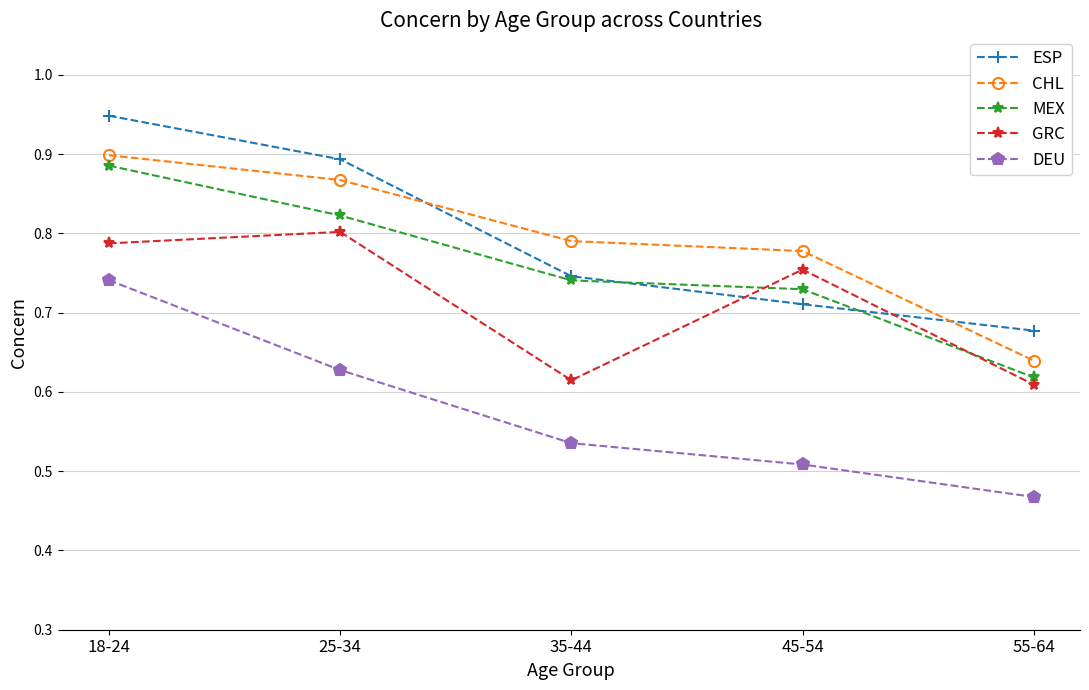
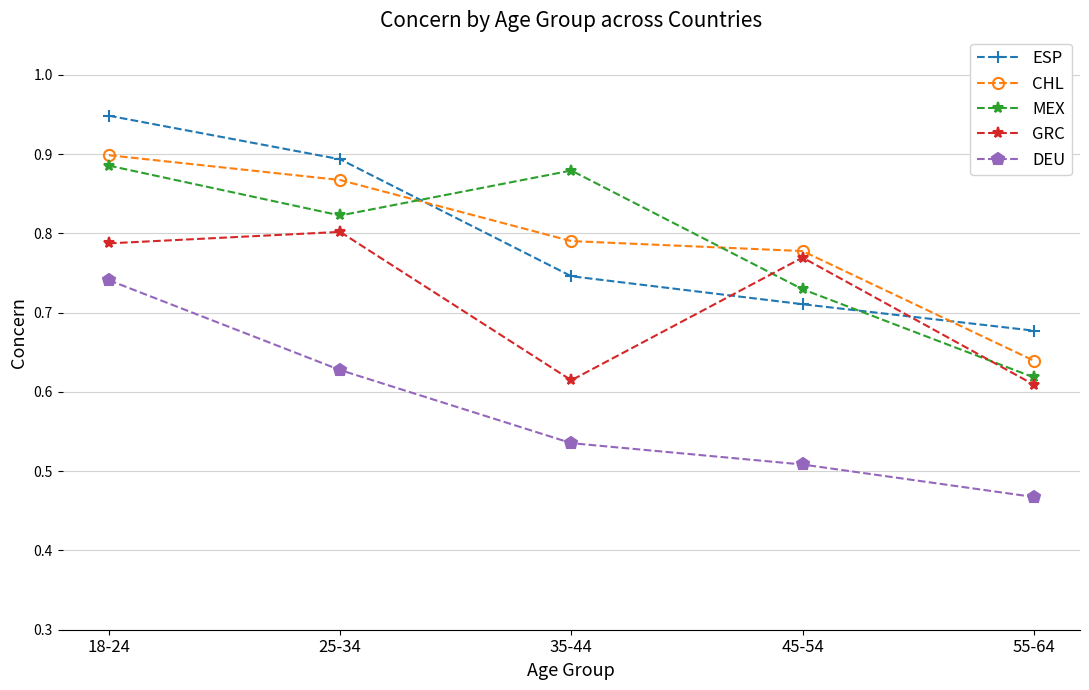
MEX, 35-44: 0.74 -> 0.88
GRC, 45-54: 0.75 -> 0.77
